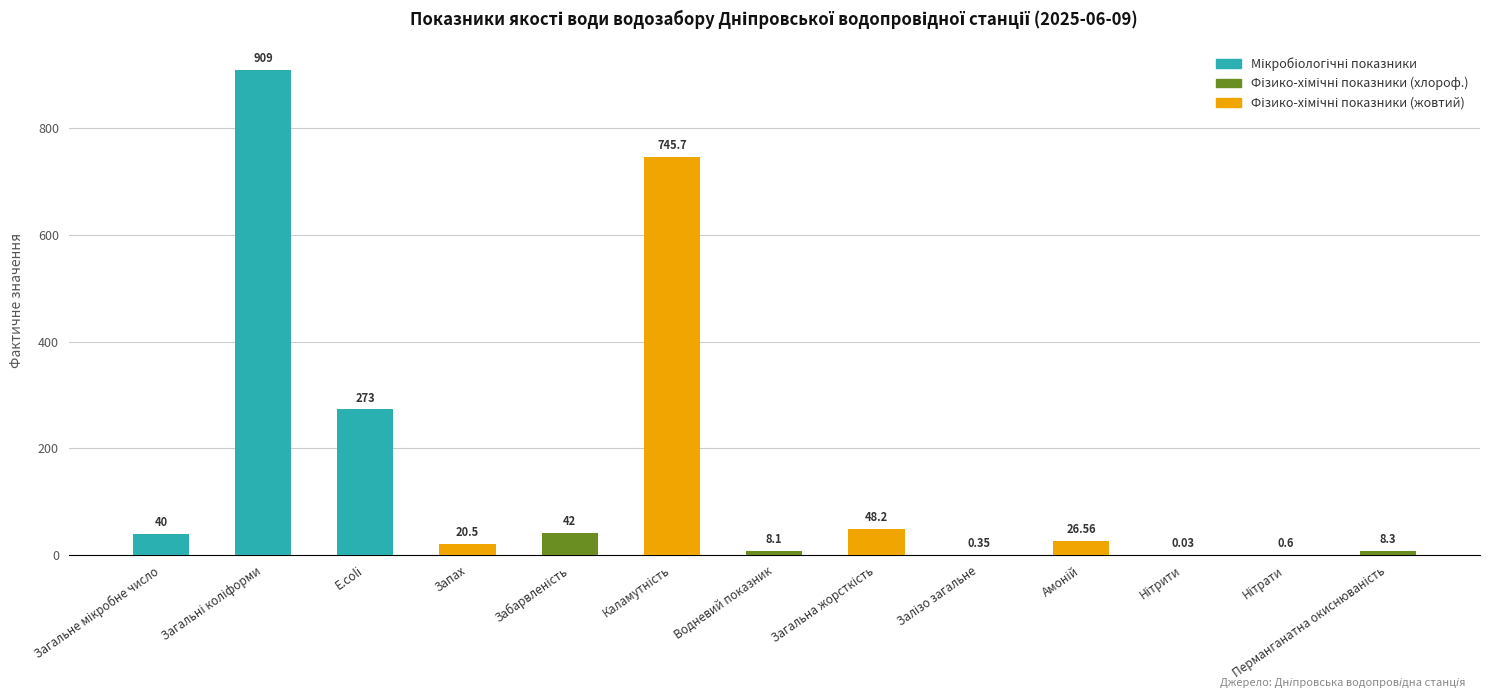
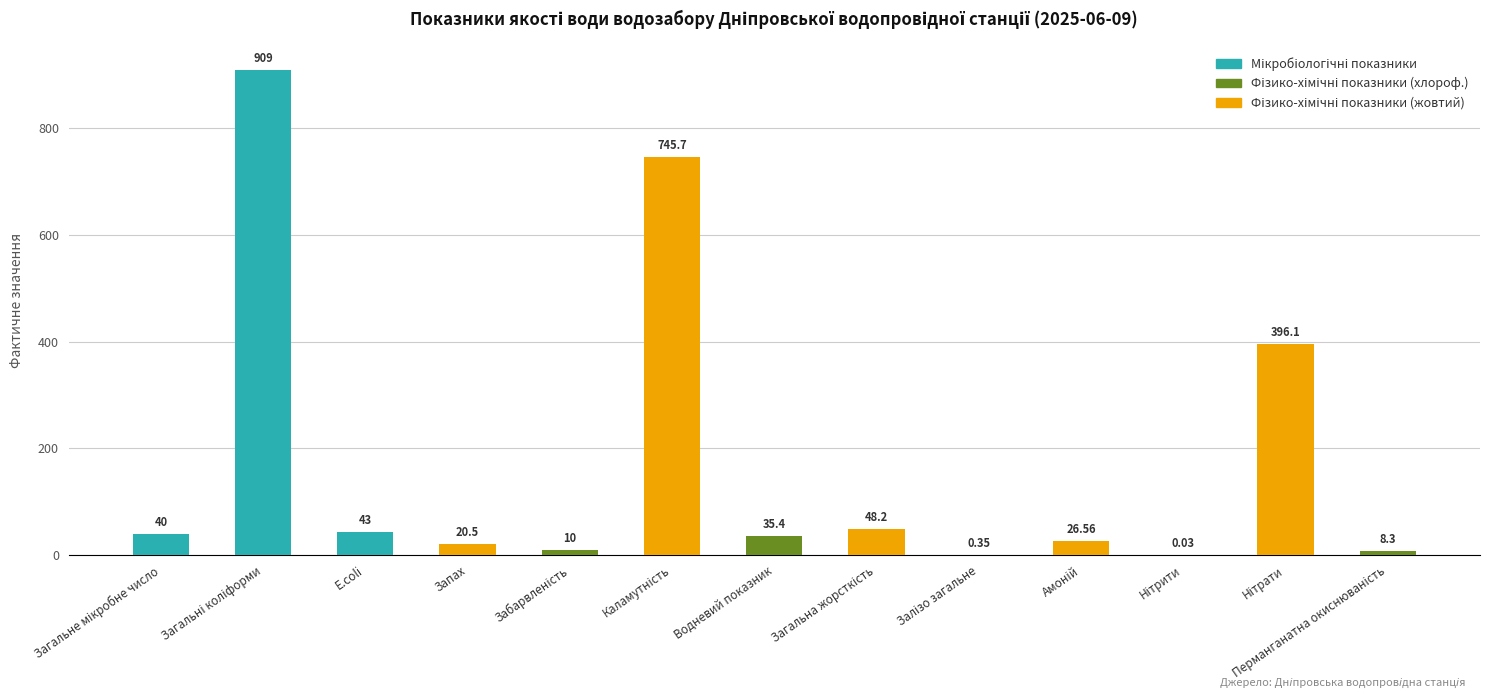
E.coli: 273 -> 43
Забарвленість: 42 -> 10
Водневий показник: 8.1 -> 35.4
Нітрати: 0.6 -> 396.1
